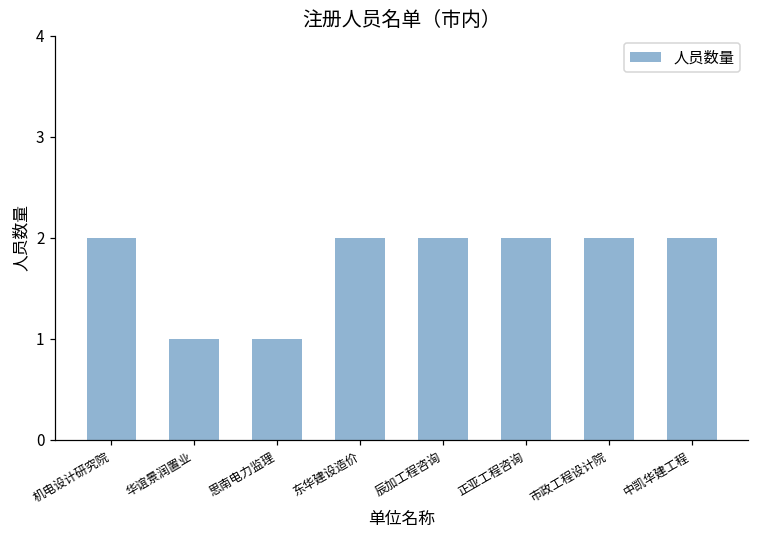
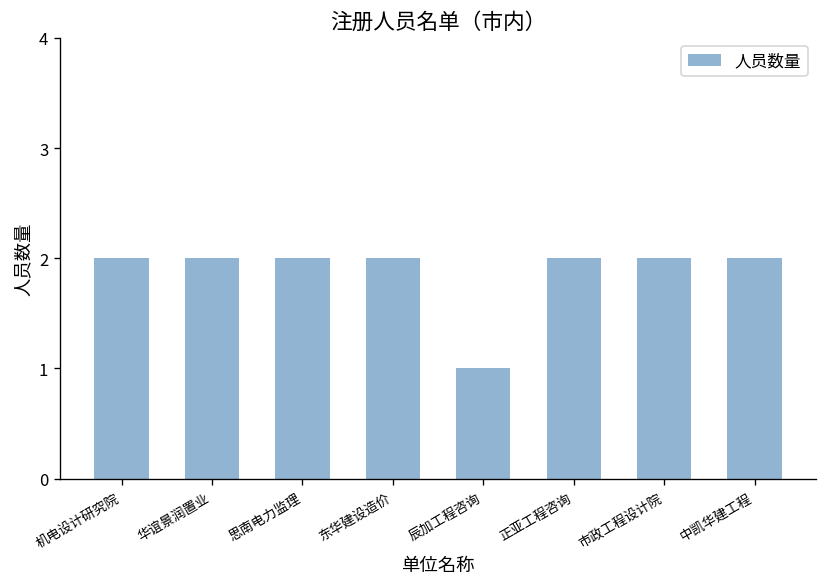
华谊景润置业: 1 -> 2
思南电力监理: 1 -> 2
辰加工程咨询: 2 -> 1
